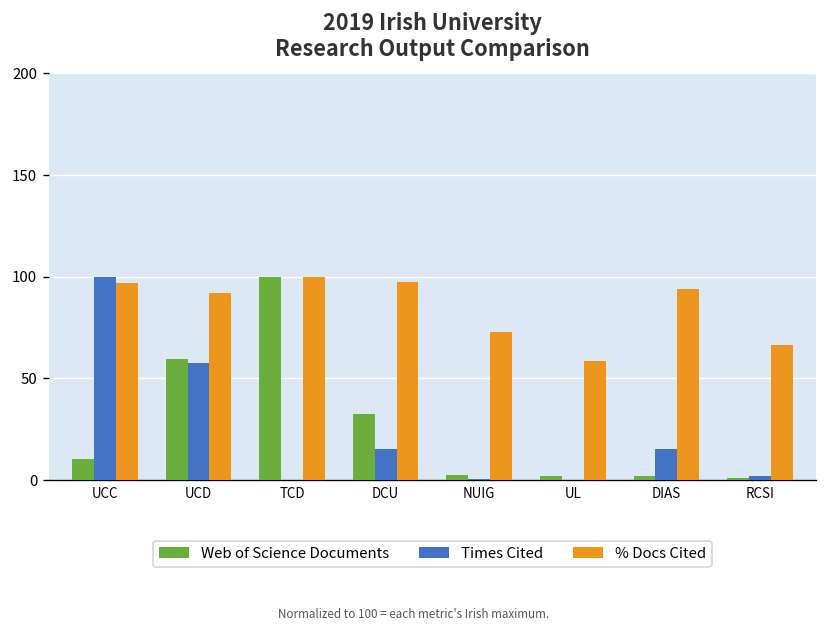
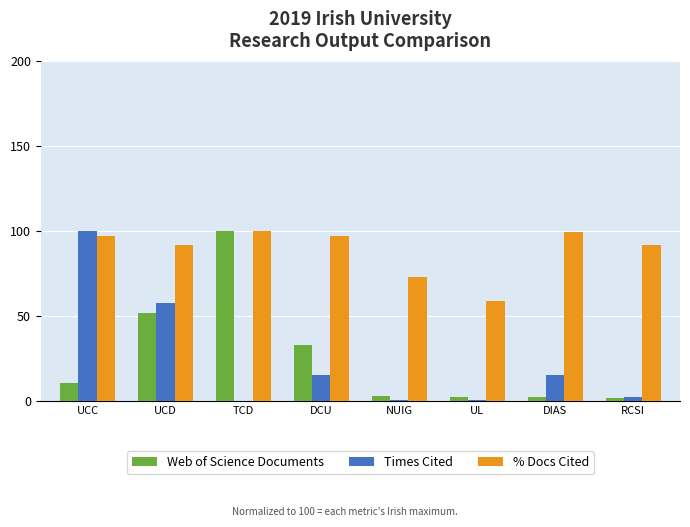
Web of Science Documents, UCD: 60 -> 52
% Docs Cited, DIAS: 94 -> 99
% Docs Cited, RCSI: 67 -> 92
